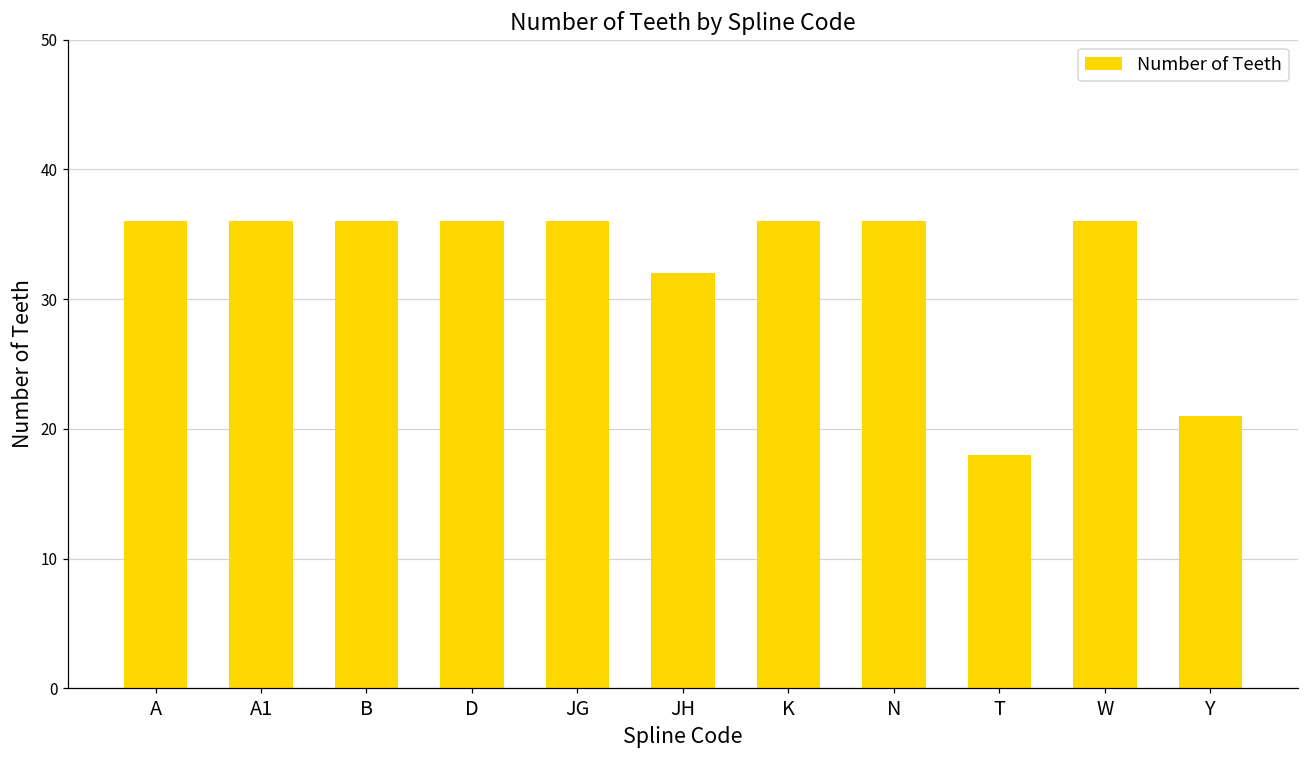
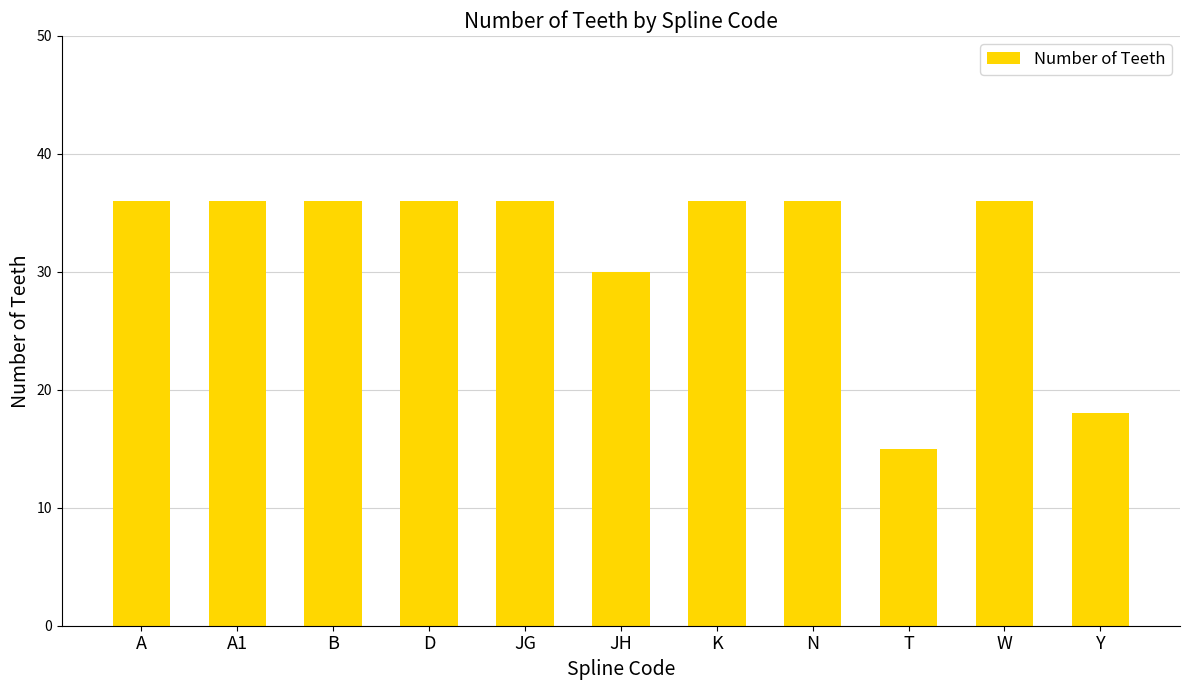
JH: 32 -> 30
T: 18 -> 15
Y: 21 -> 18
